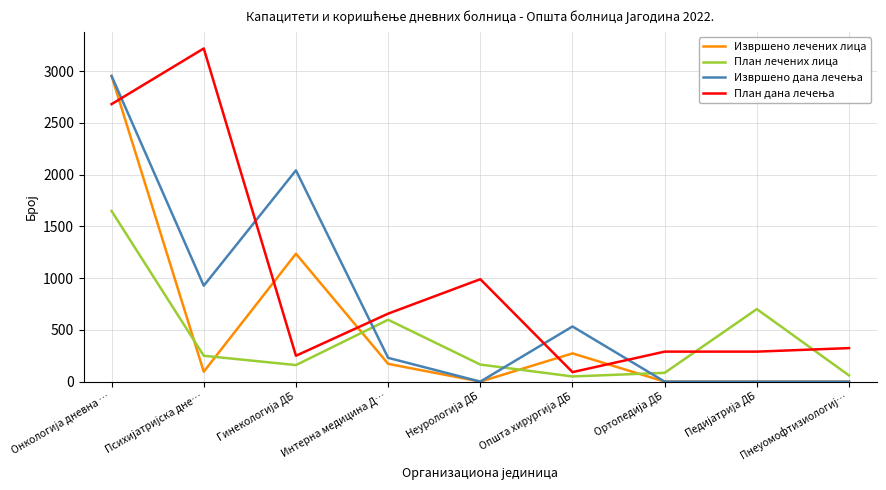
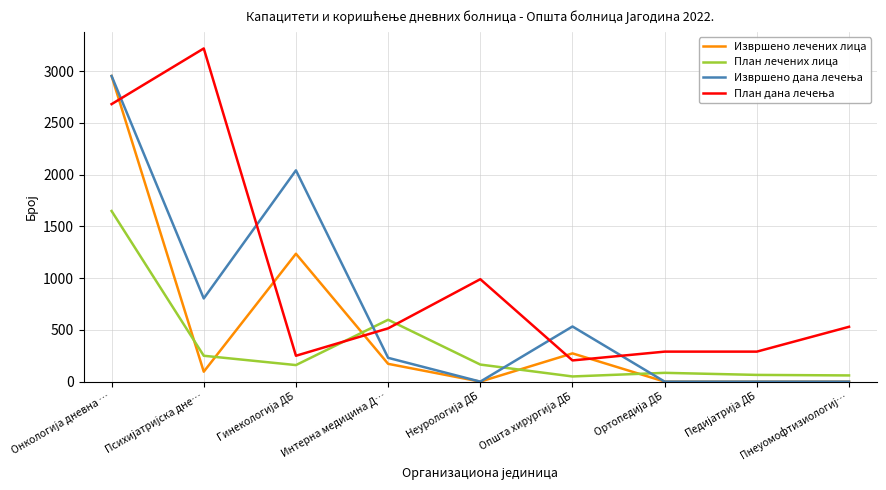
Извршено дана лечења, Психијатријска дне…: 930 -> 800
План дана лечења, Интерна медицина Д…: 660 -> 520
План дана лечења, Општа хирургија ДБ: 90 -> 210
План лечених лица, Педијатрија ДБ: 700 -> 70
План дана лечења, Пнеуомофтизиологиј…: 320 -> 530
